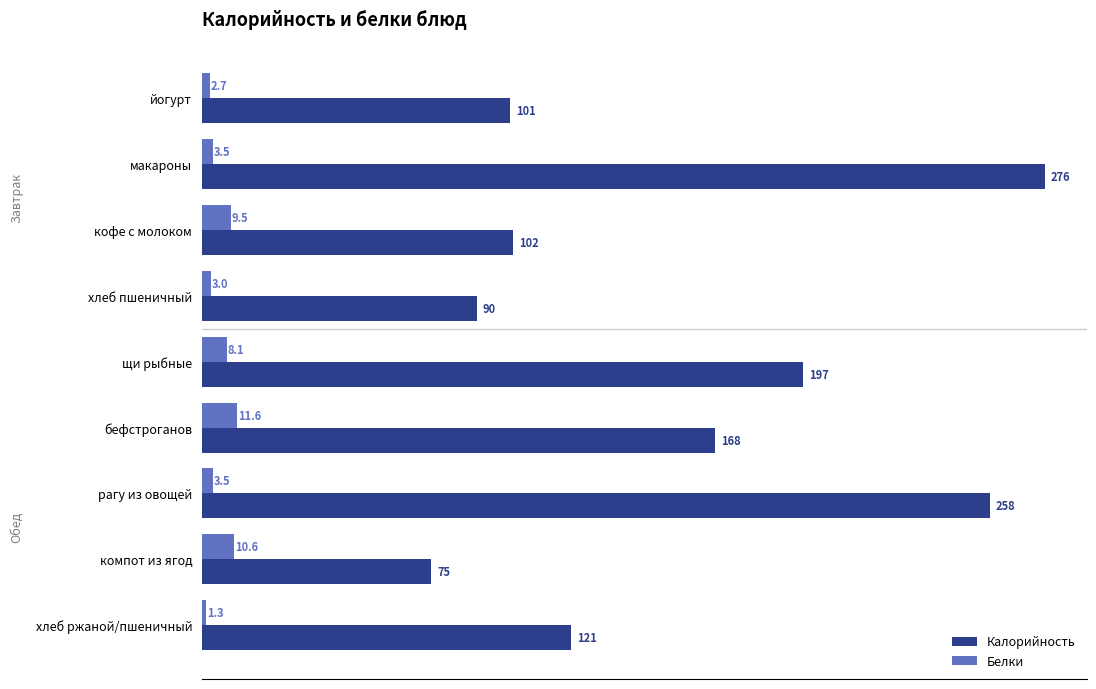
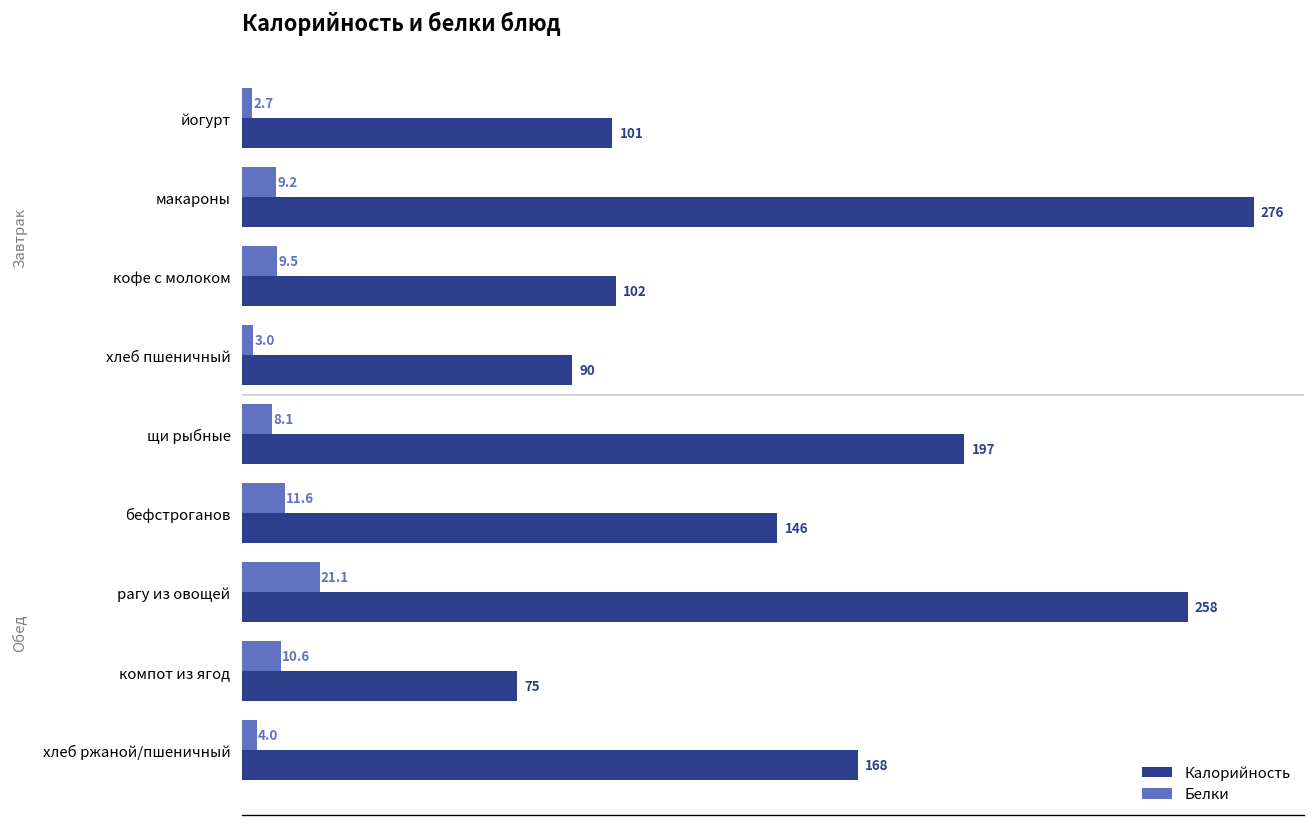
Белки, макароны: 3.5 -> 9.2
Калорийность, бефстроганов: 168 -> 146
Белки, рагу из овощей: 3.5 -> 21.1
Белки, хлеб ржаной/пшеничный: 1.3 -> 4.0
Калорийность, хлеб ржаной/пшеничный: 121 -> 168
